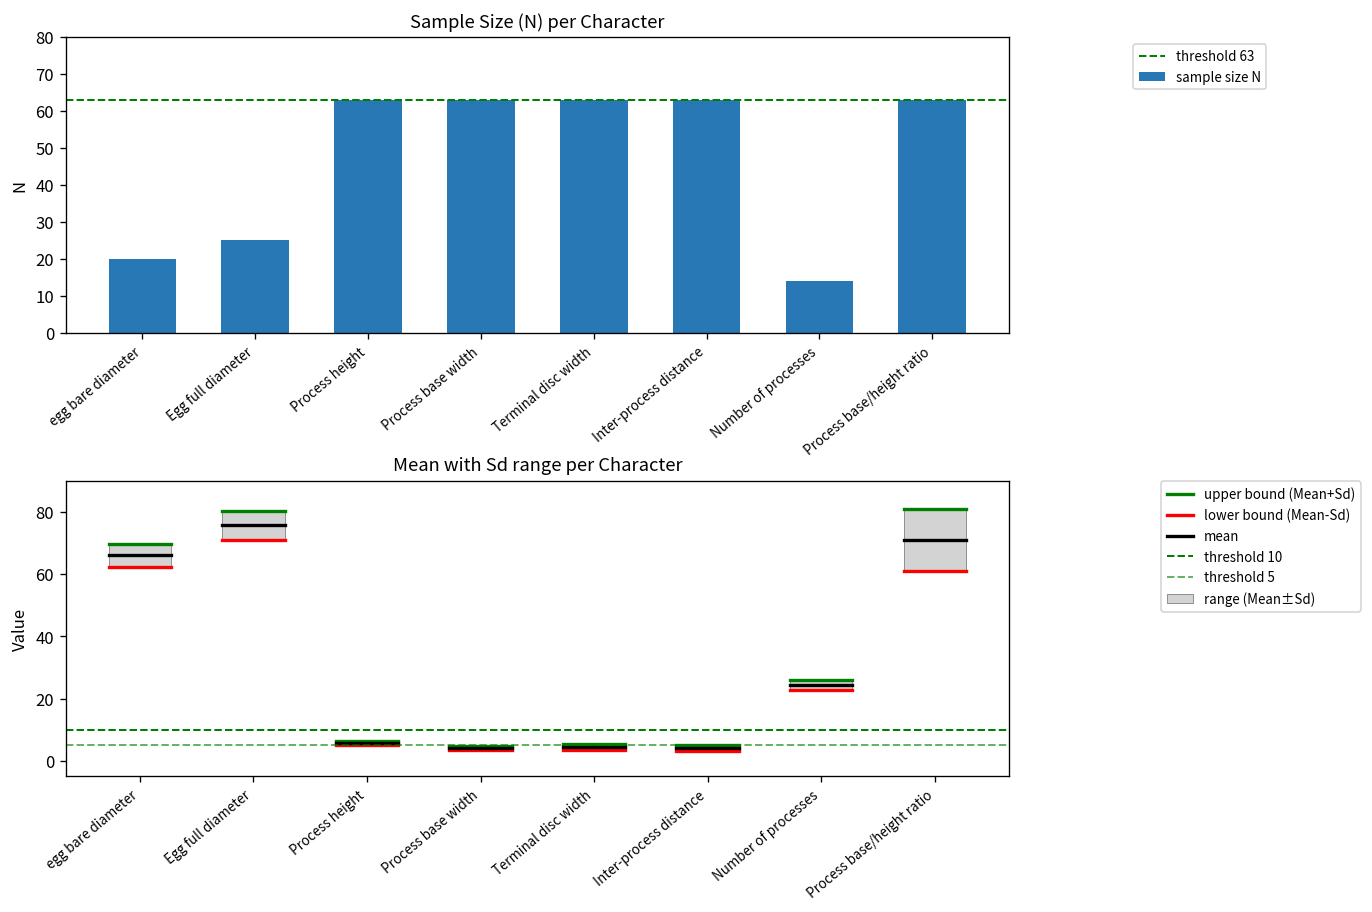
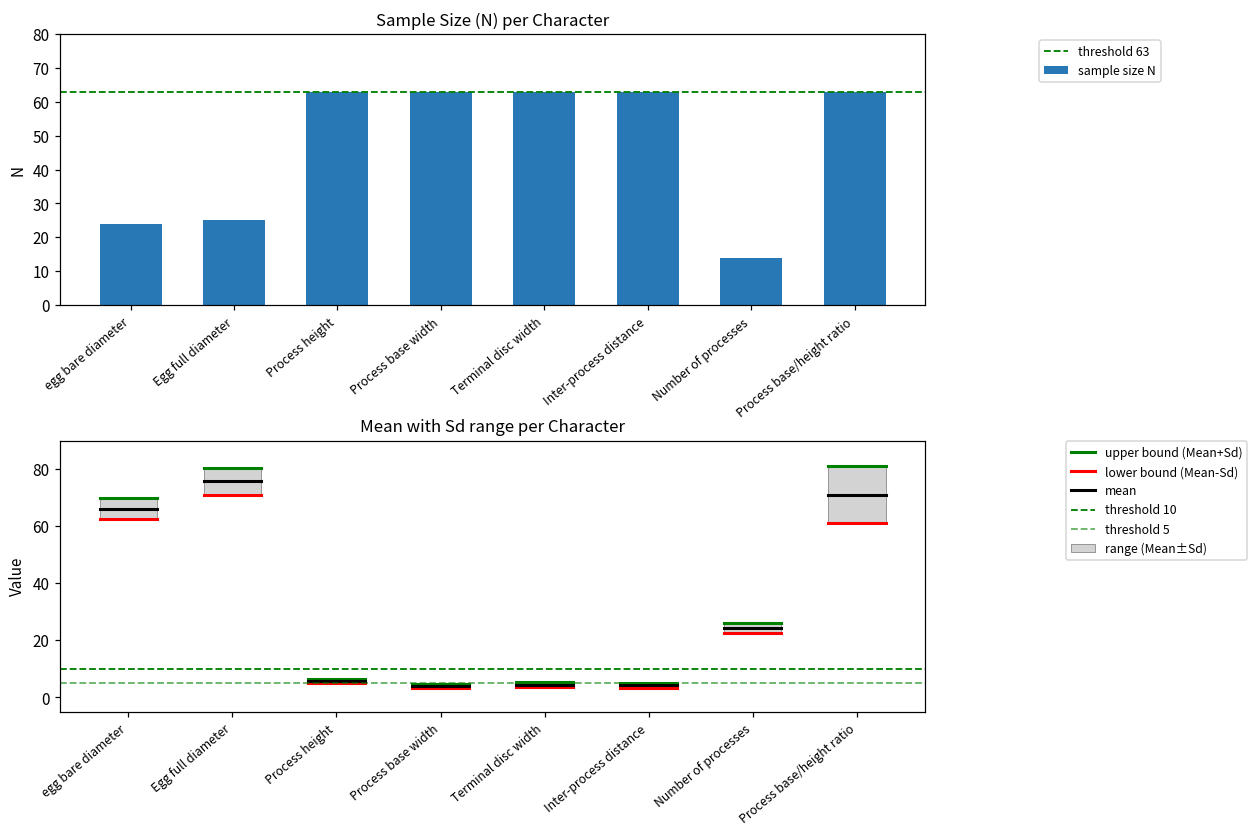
Sample Size (N) per Character, egg bare diameter: 20 -> 24
